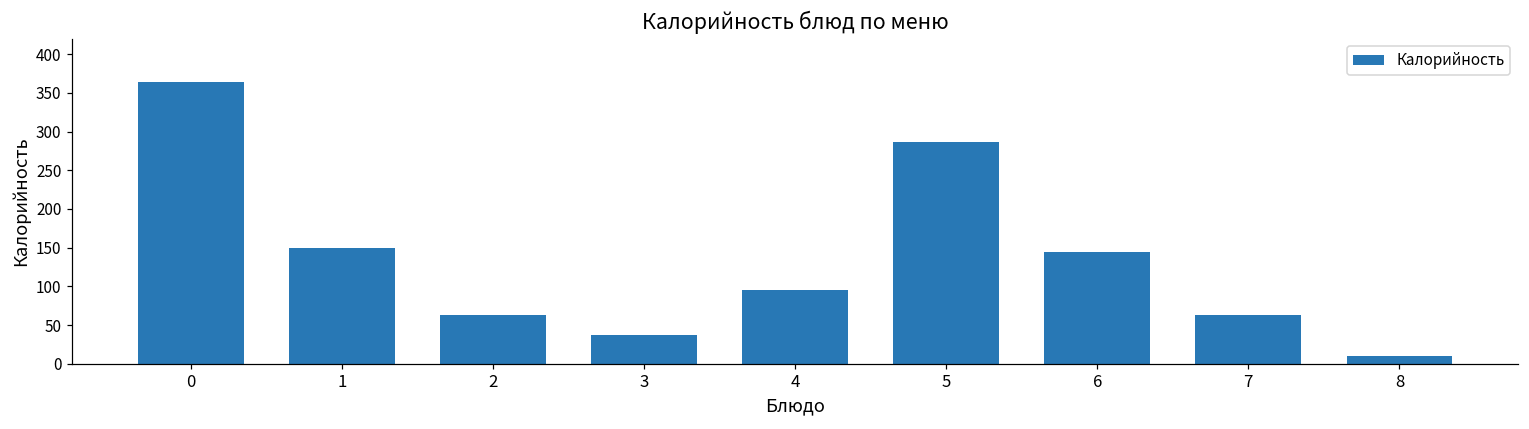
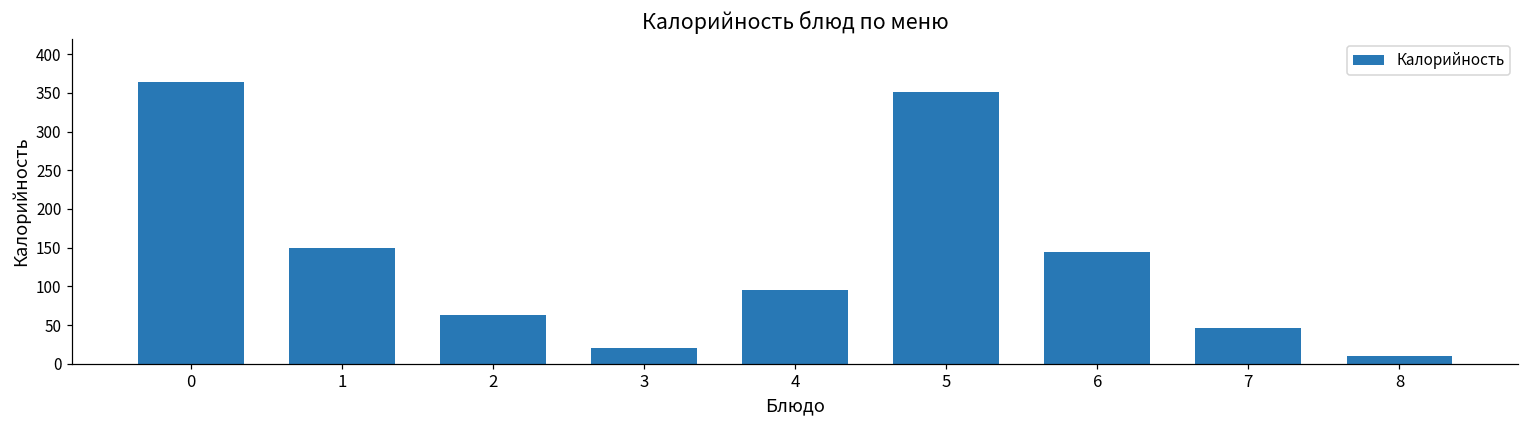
3: 40 -> 20
5: 290 -> 350
7: 60 -> 50
